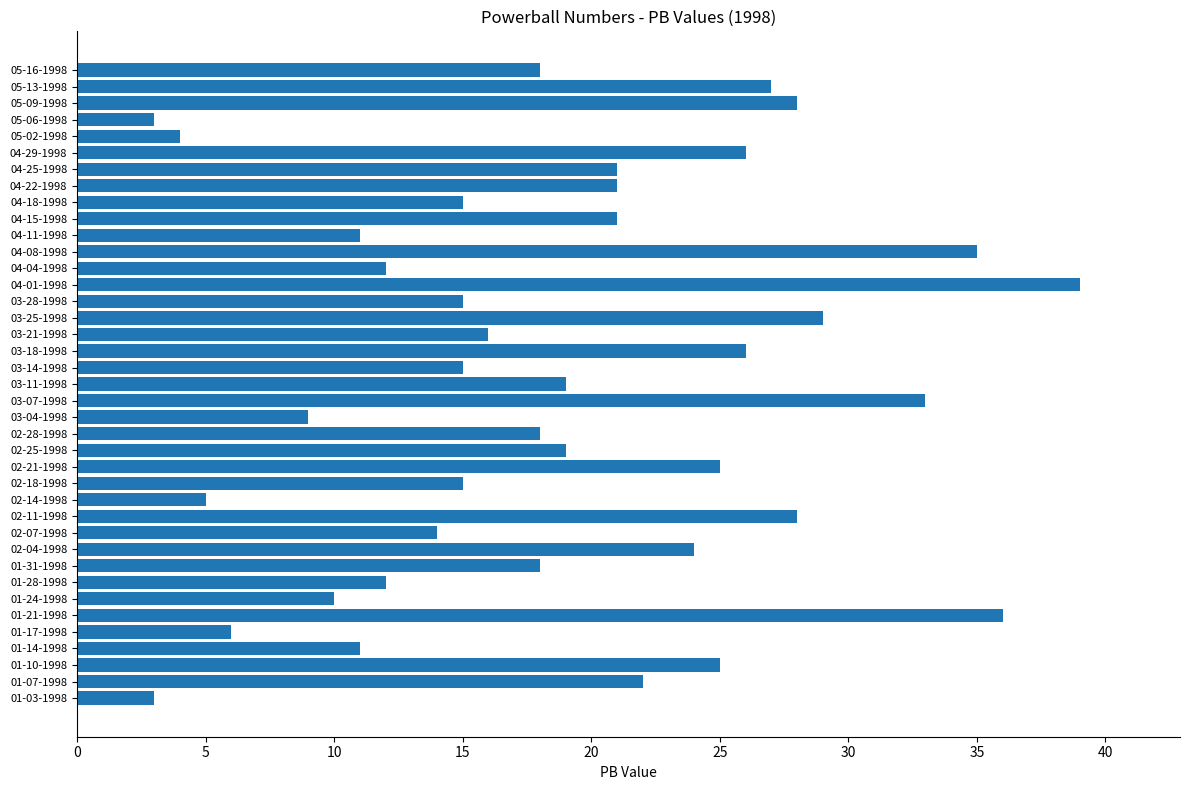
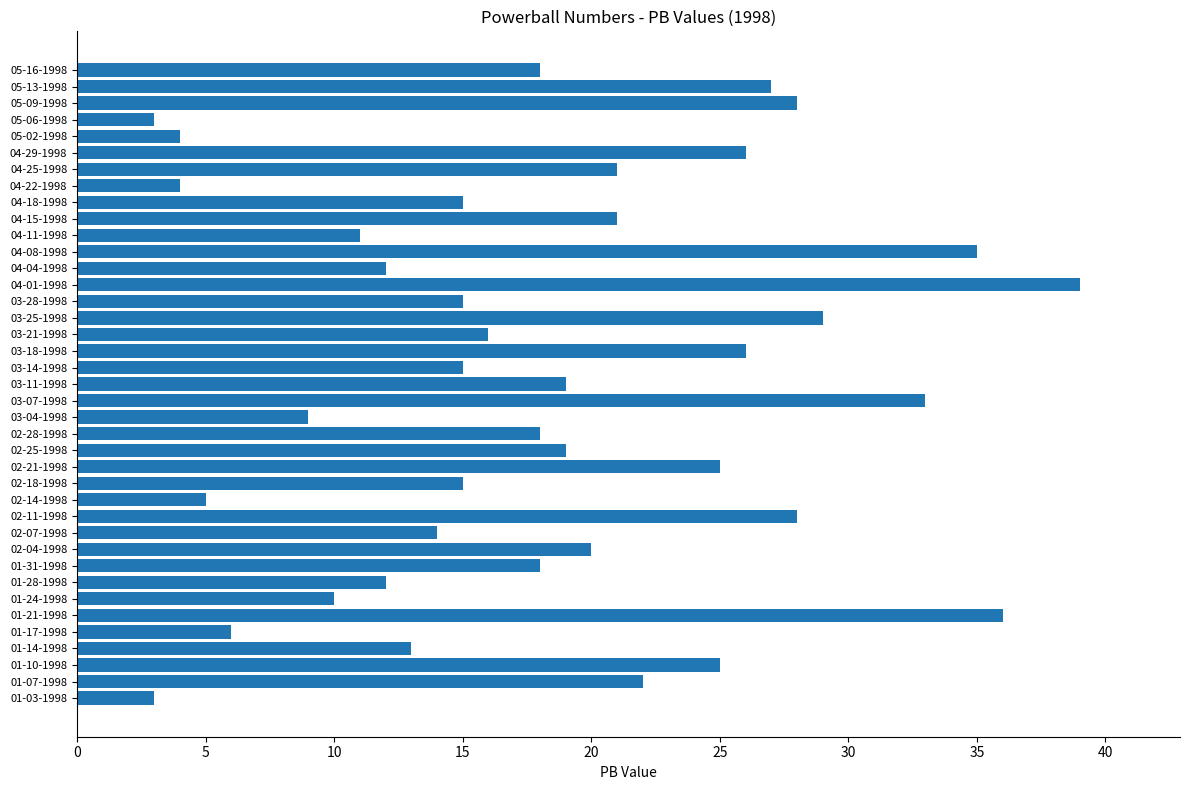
04-22-1998: 21 -> 4
02-04-1998: 24 -> 20
01-14-1998: 11 -> 13
